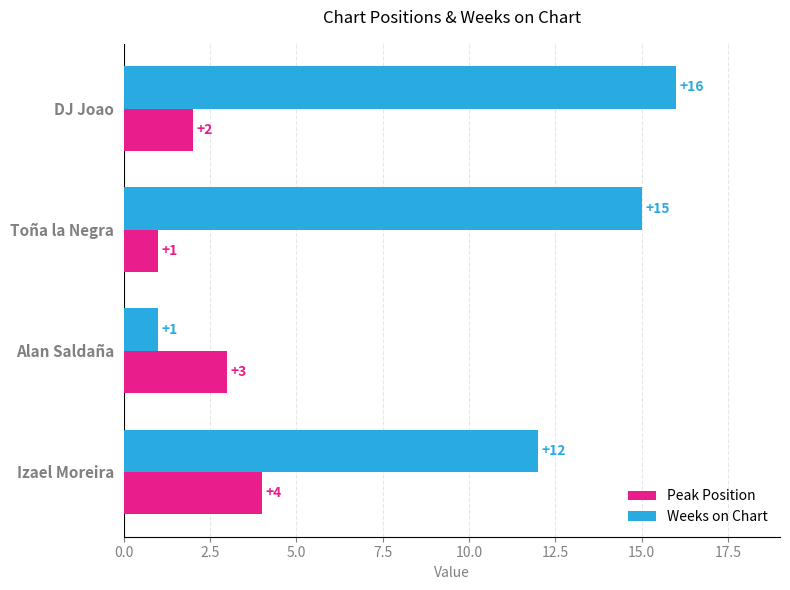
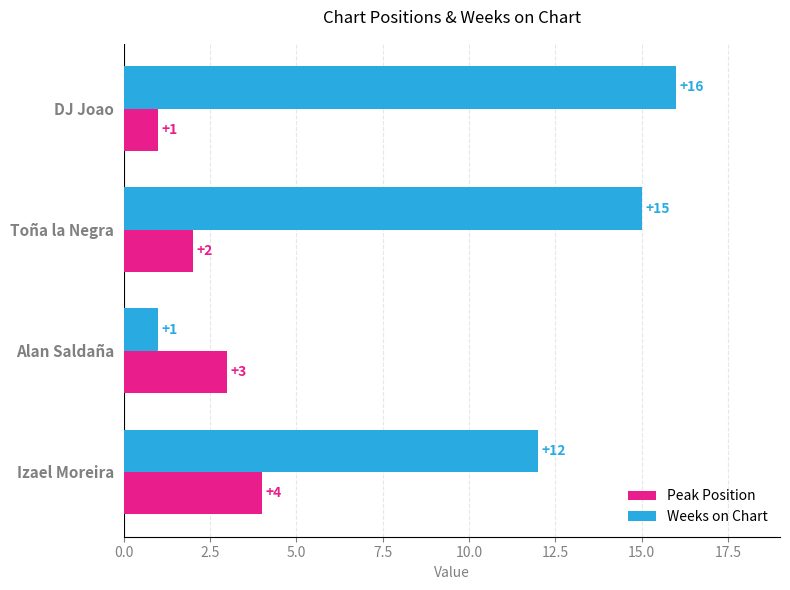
Peak Position, DJ Joao: +2 -> +1
Peak Position, Toña la Negra: +1 -> +2
